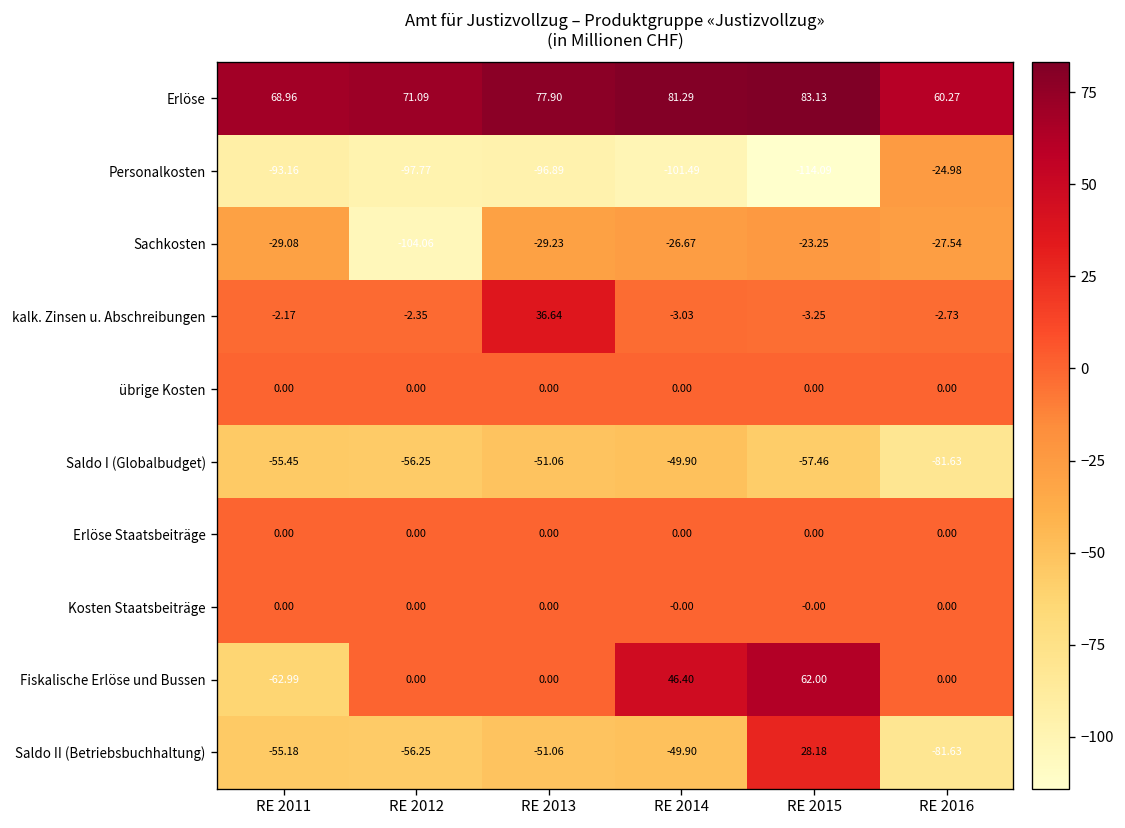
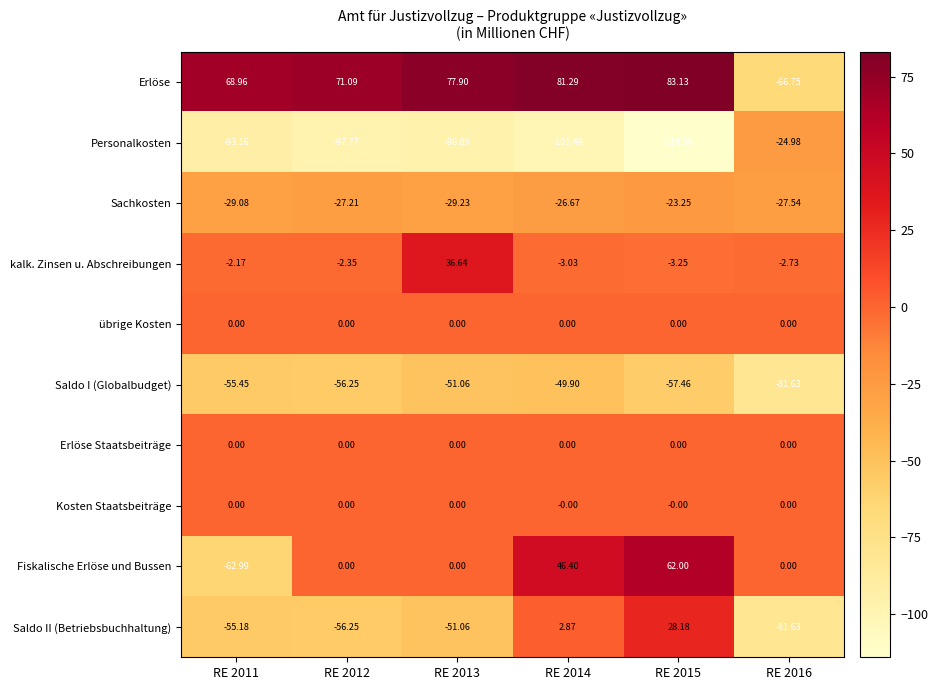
Erlöse, RE 2016: 60.27 -> -66.75
Sachkosten, RE 2012: -104.06 -> -27.21
Saldo II (Betriebsbuchhaltung), RE 2014: -49.90 -> 2.87
